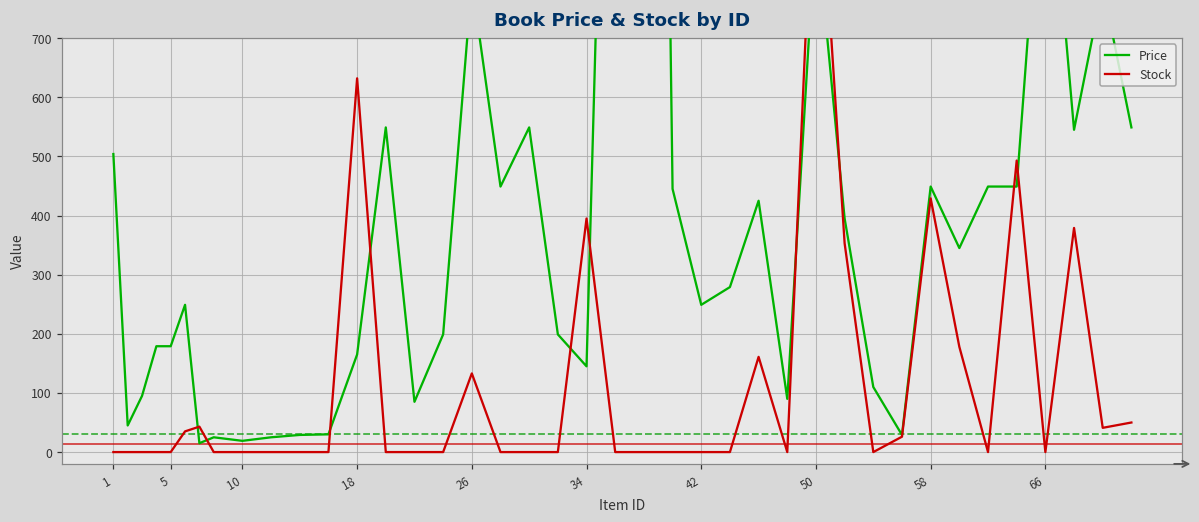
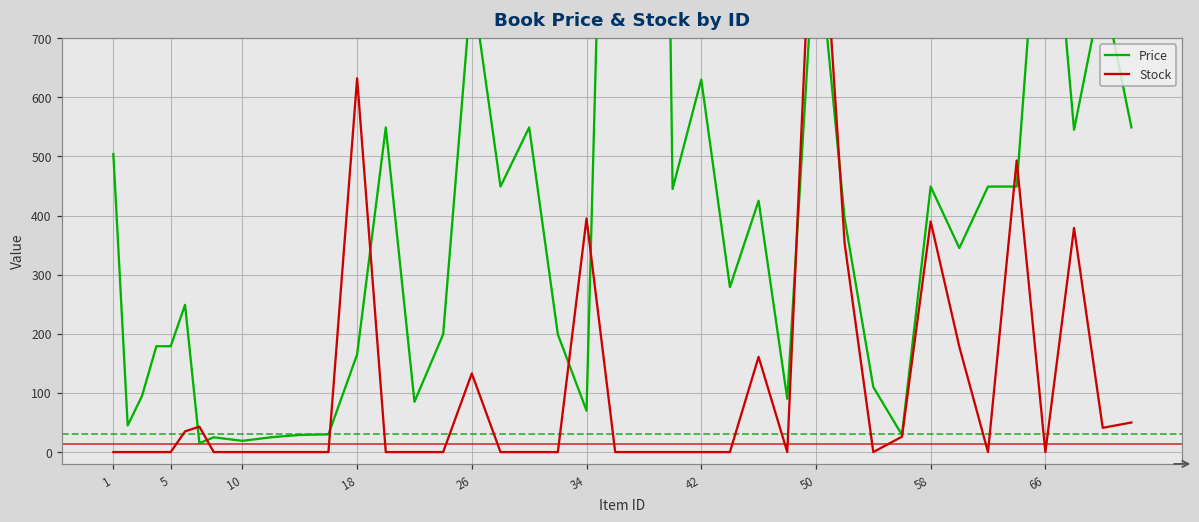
Price, 34: 150 -> 70
Price, 42: 250 -> 630
Stock, 58: 430 -> 390
